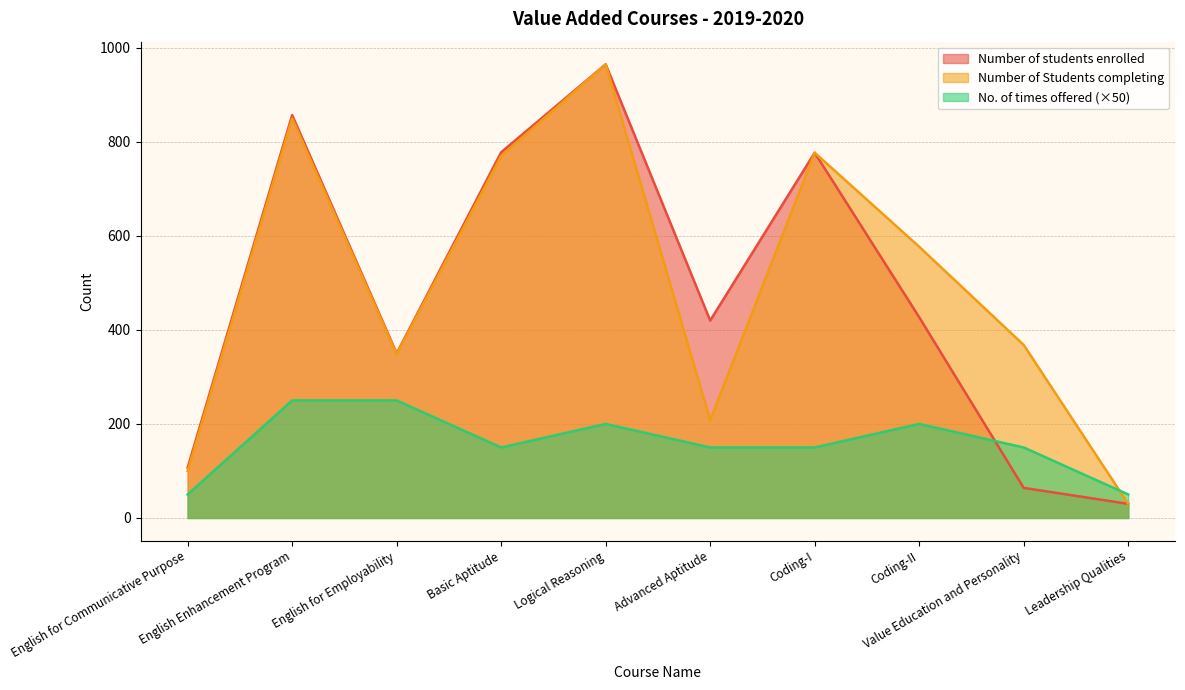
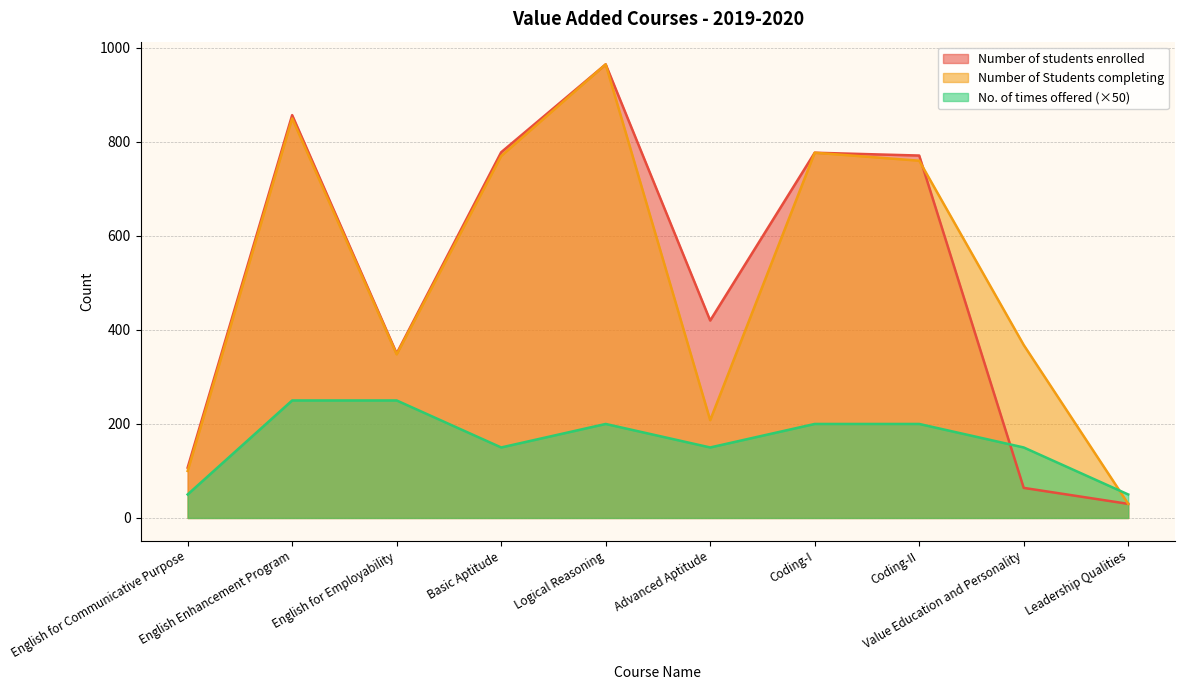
No. of times offered (×50), Coding-I: 150 -> 200
Number of students enrolled, Coding-II: 430 -> 770
Number of Students completing, Coding-II: 580 -> 760
